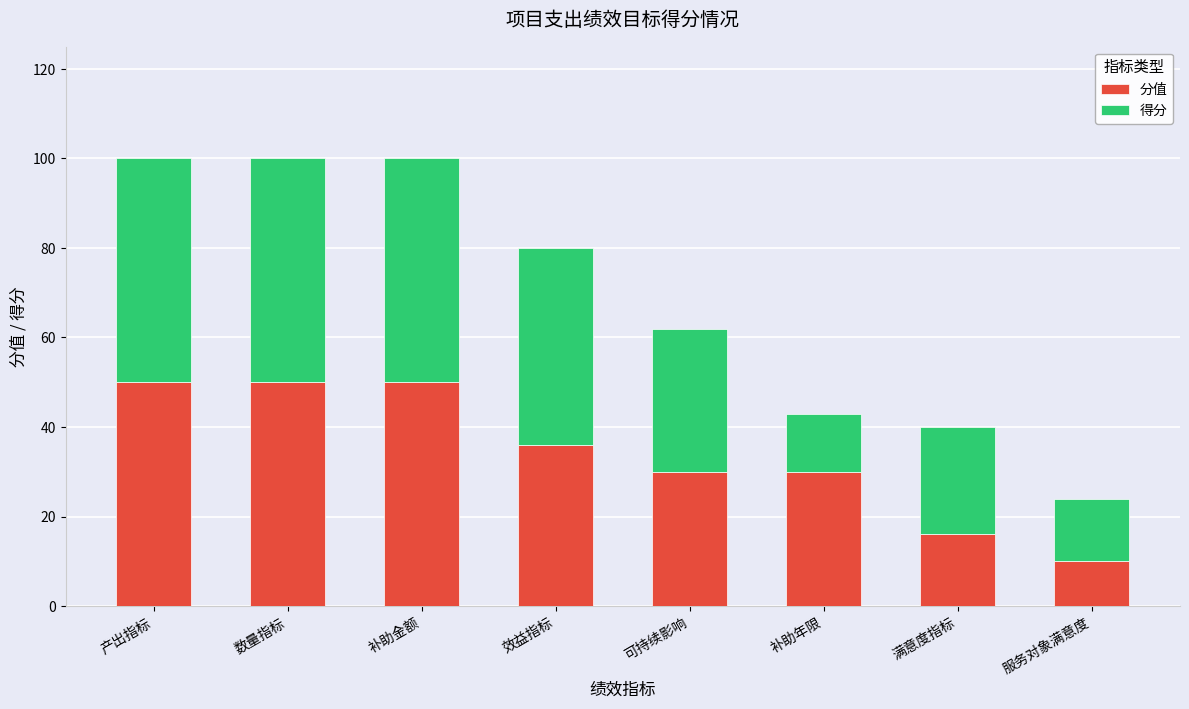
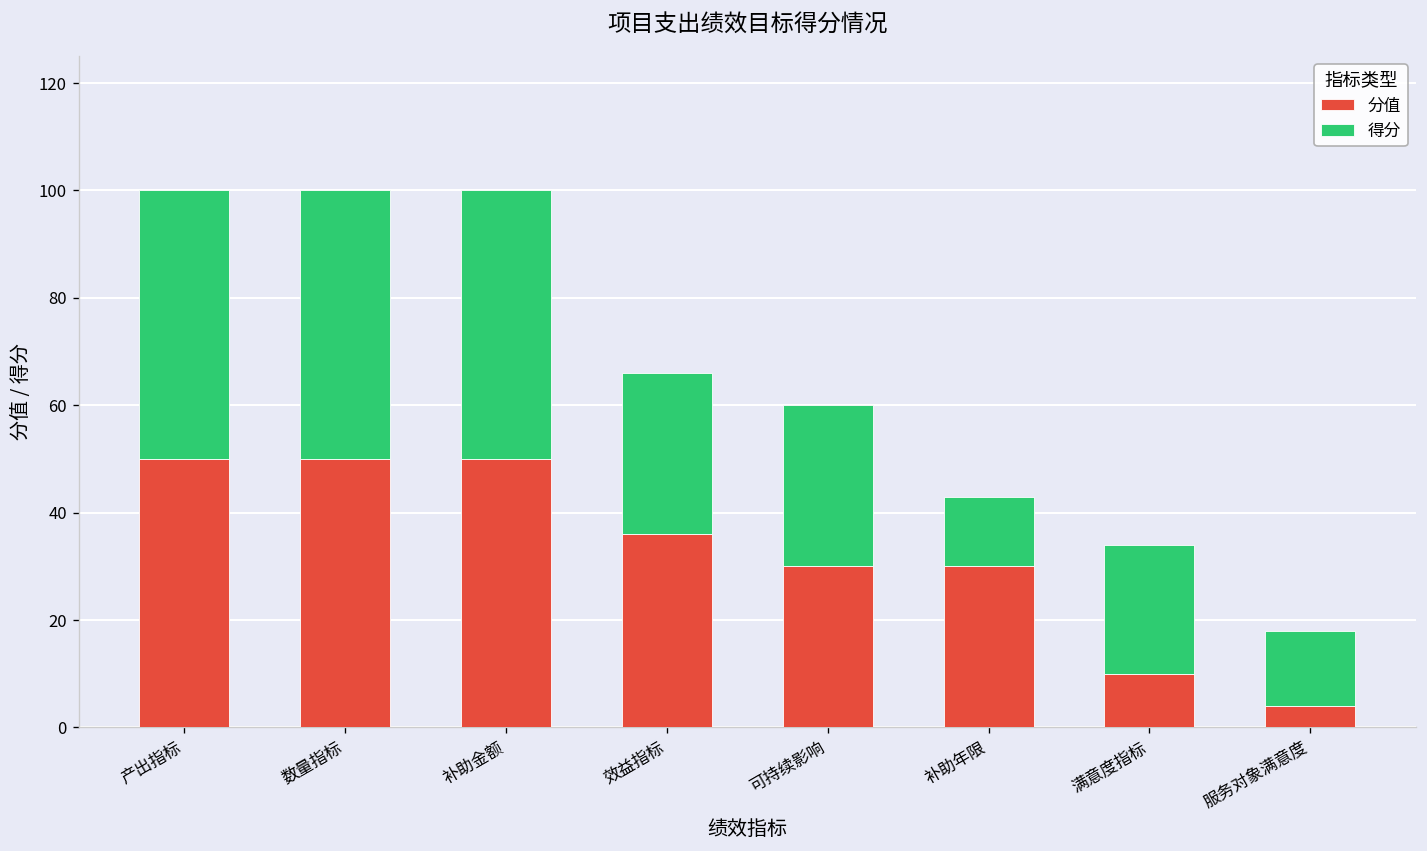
得分, 效益指标: 44 -> 30
得分, 可持续影响: 32 -> 30
分值, 满意度指标: 16 -> 10
分值, 服务对象满意度: 10 -> 4
